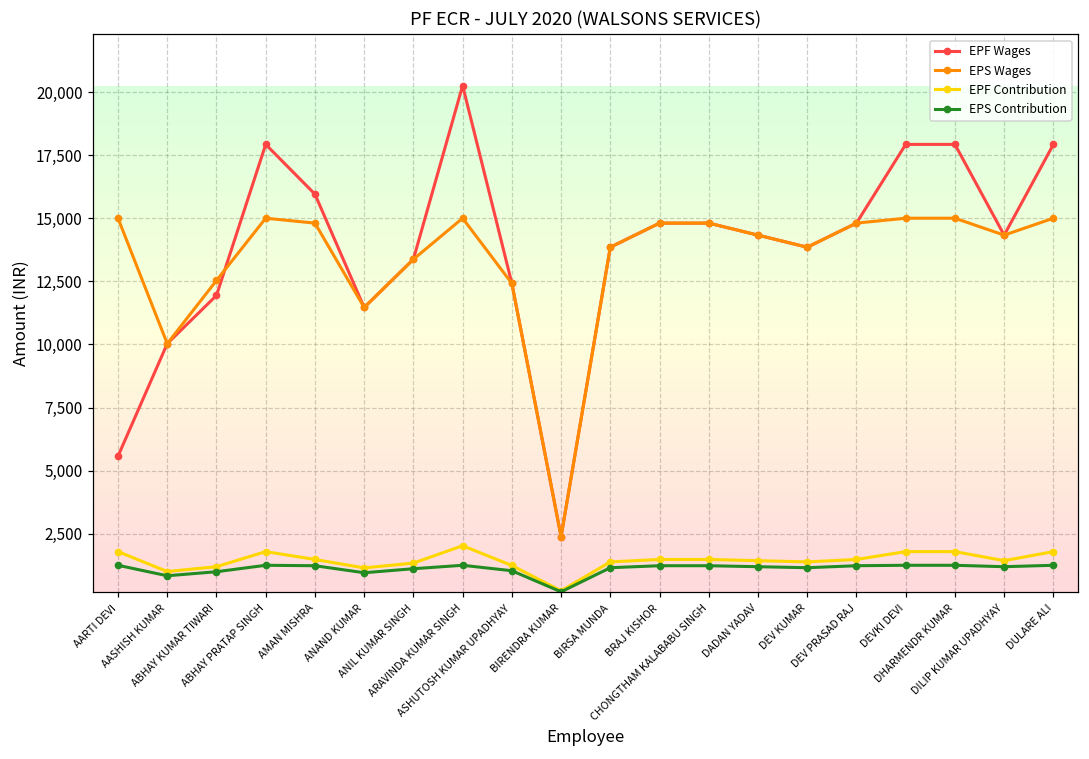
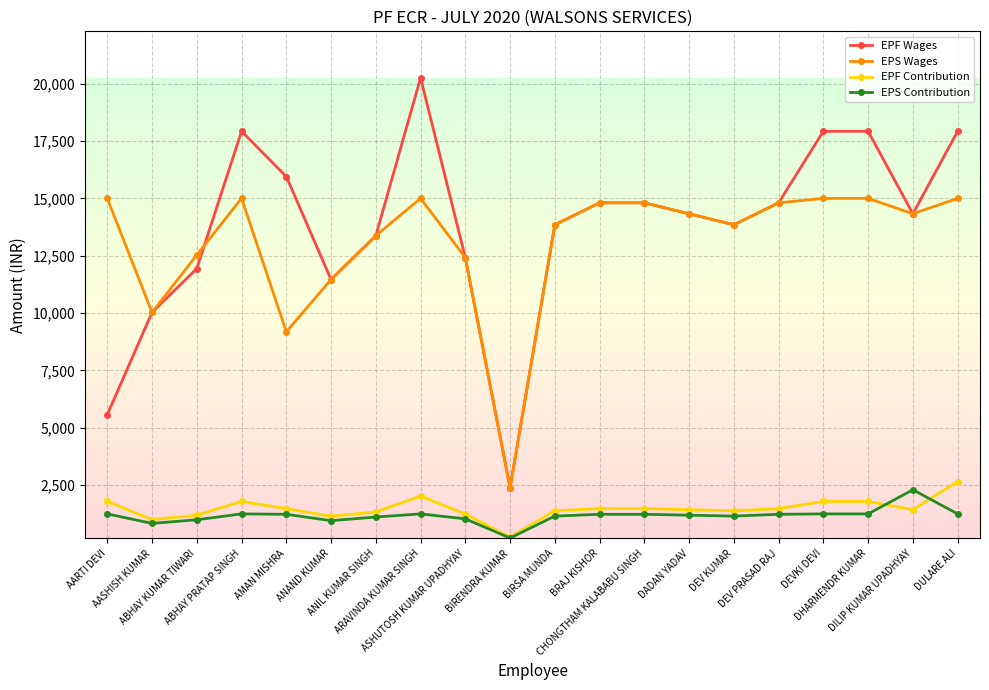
EPS Wages, AMAN MISHRA: 14,800 -> 9,200
EPS Contribution, DILIP KUMAR UPADHYAY: 1,200 -> 2,300
EPF Contribution, DULARE ALI: 1,800 -> 2,700
